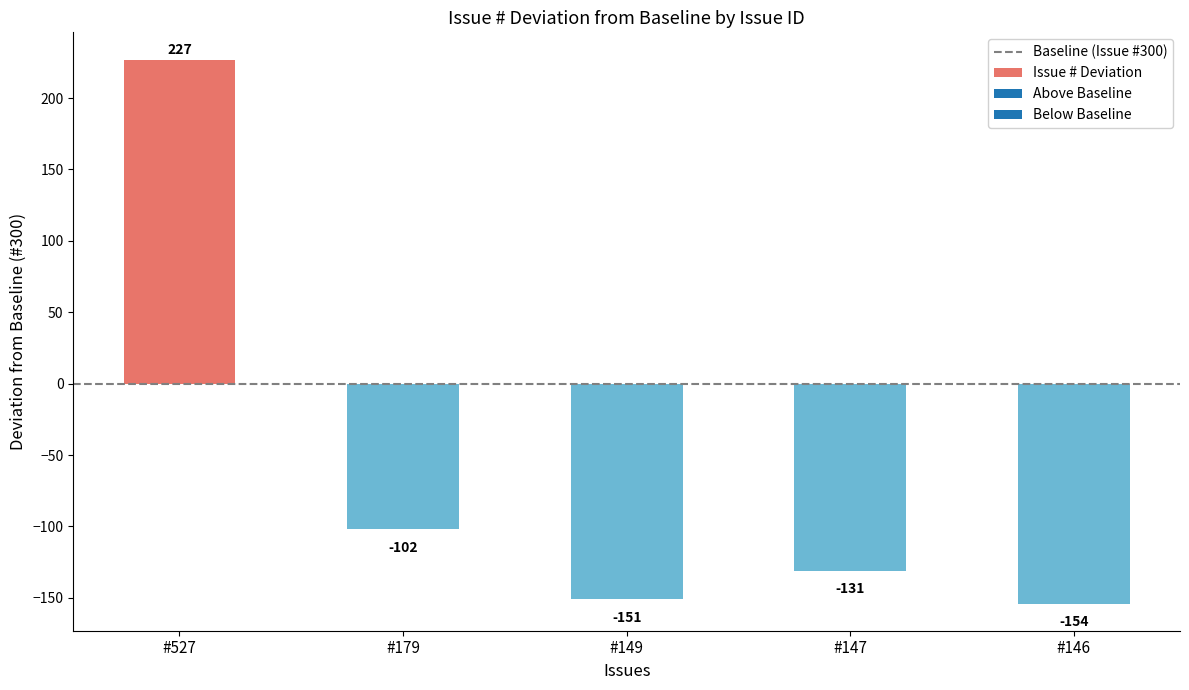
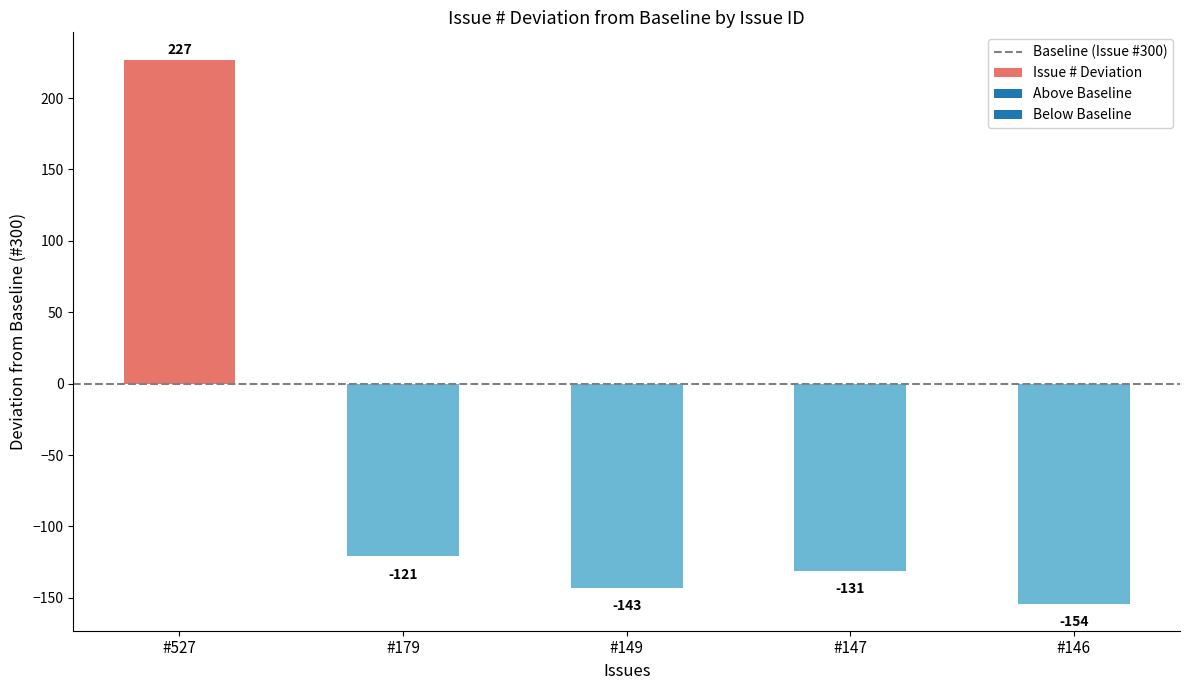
#179: -102 -> -121
#149: -151 -> -143
